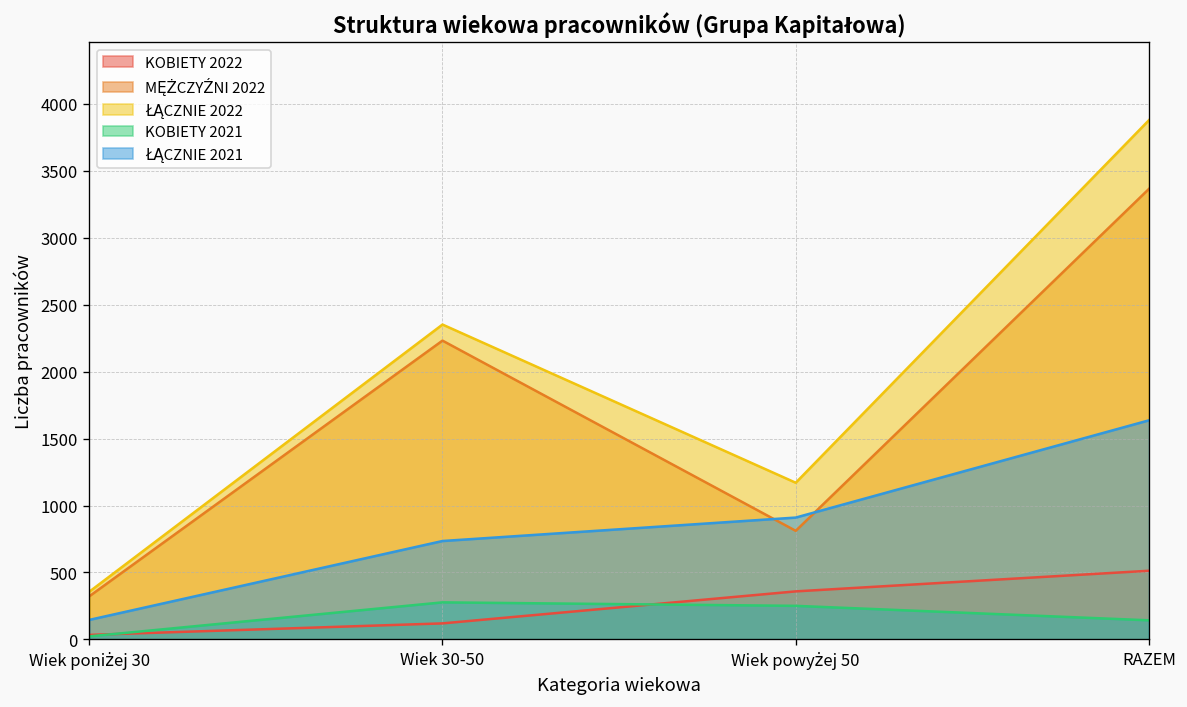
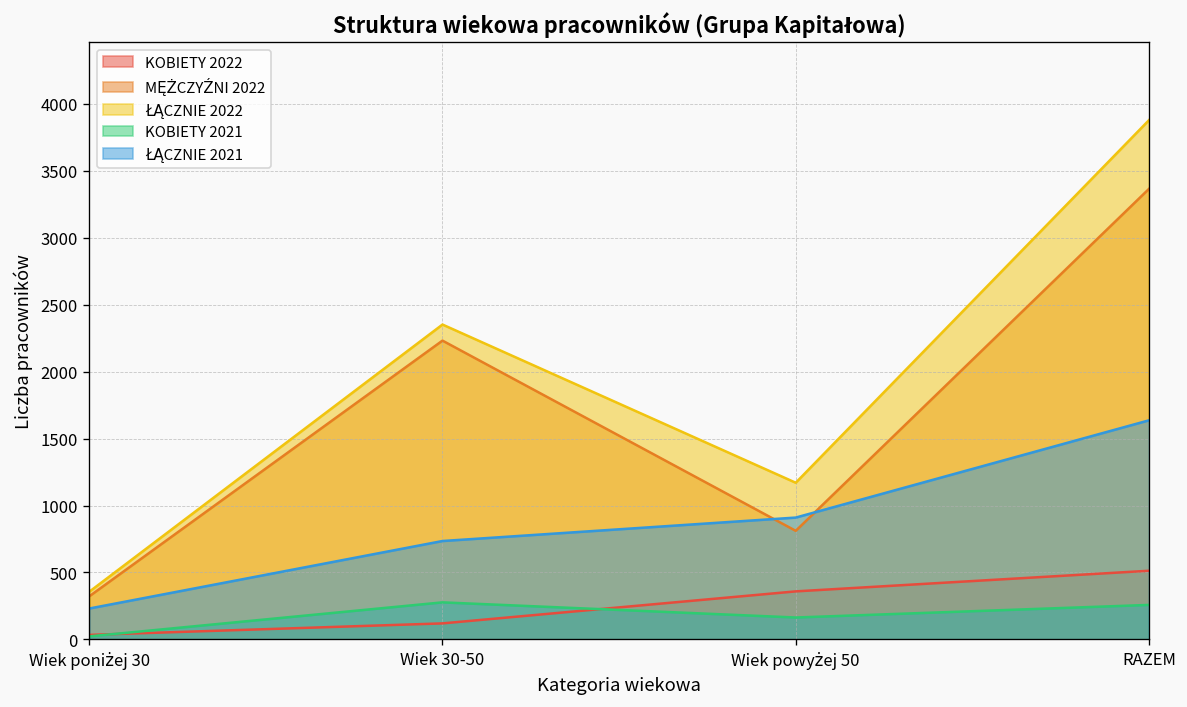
ŁĄCZNIE 2021, Wiek poniżej 30: 150 -> 230
KOBIETY 2021, Wiek powyżej 50: 250 -> 160
KOBIETY 2021, RAZEM: 140 -> 260
